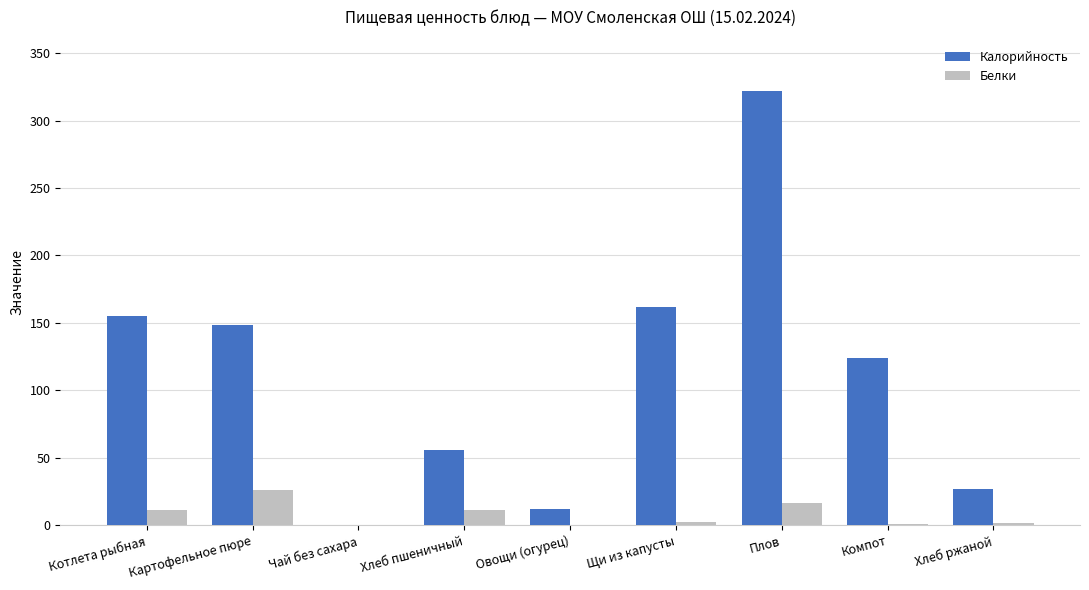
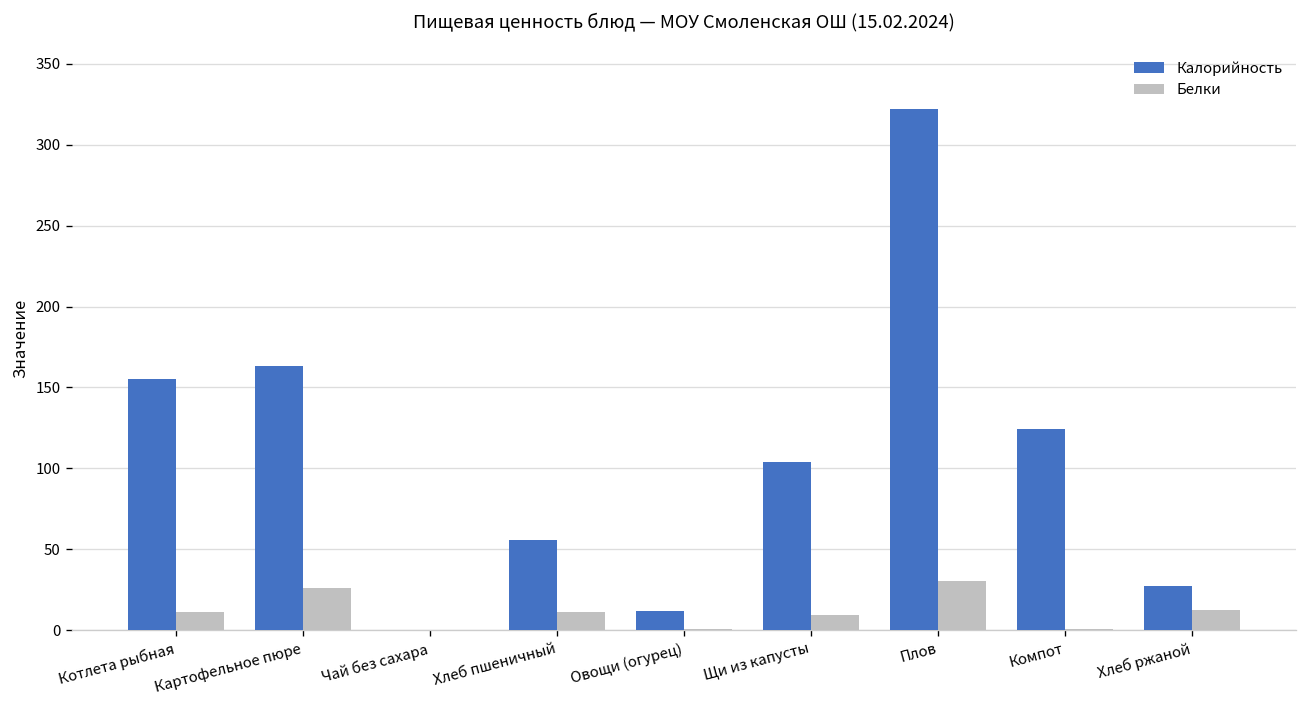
Калорийность, Картофельное пюре: 148 -> 164
Калорийность, Щи из капусты: 162 -> 104
Белки, Щи из капусты: 2 -> 9
Белки, Плов: 17 -> 30
Белки, Хлеб ржаной: 1 -> 13
